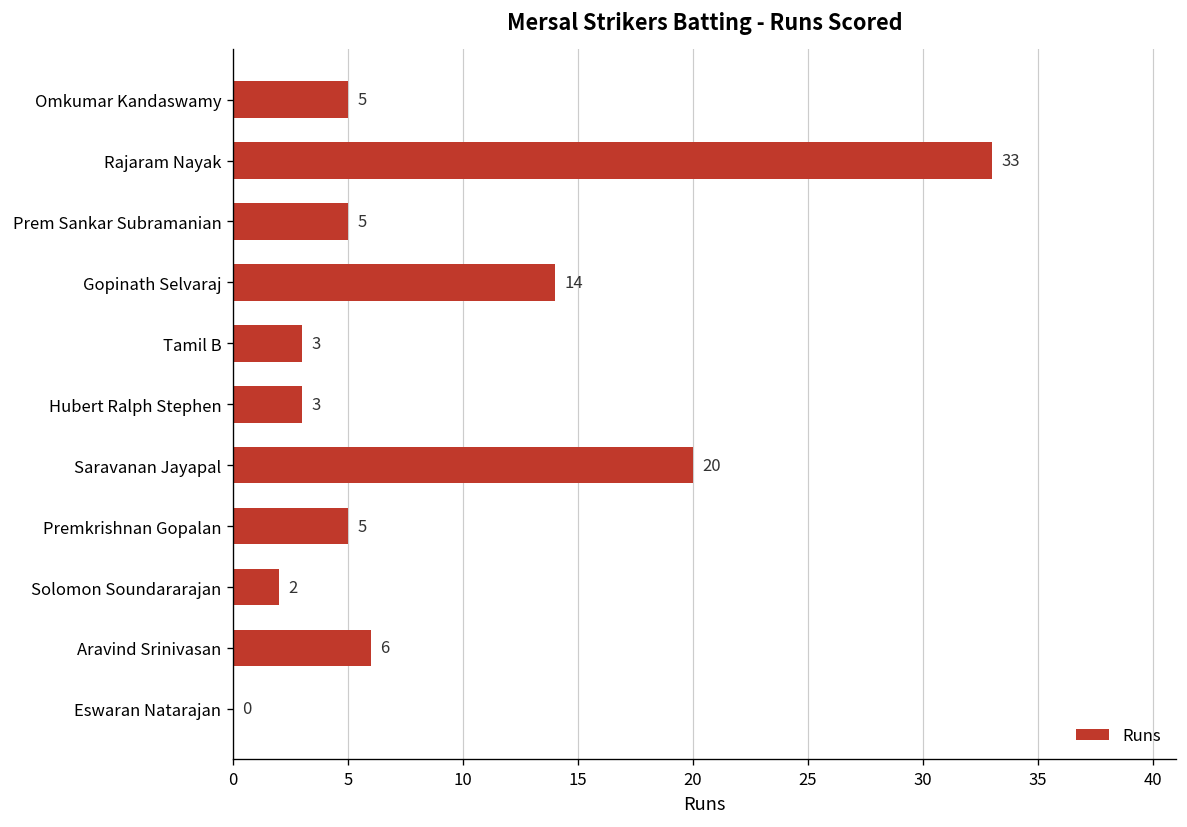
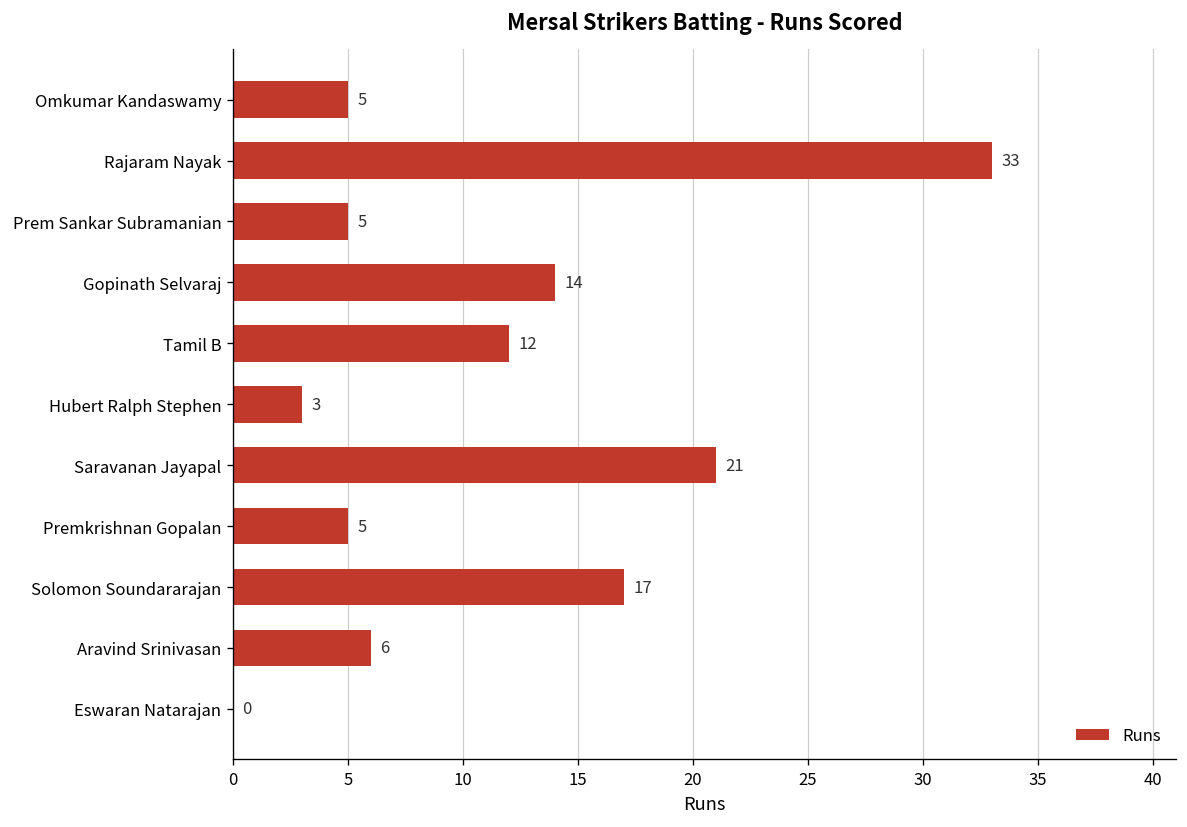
Tamil B: 3 -> 12
Saravanan Jayapal: 20 -> 21
Solomon Soundararajan: 2 -> 17
